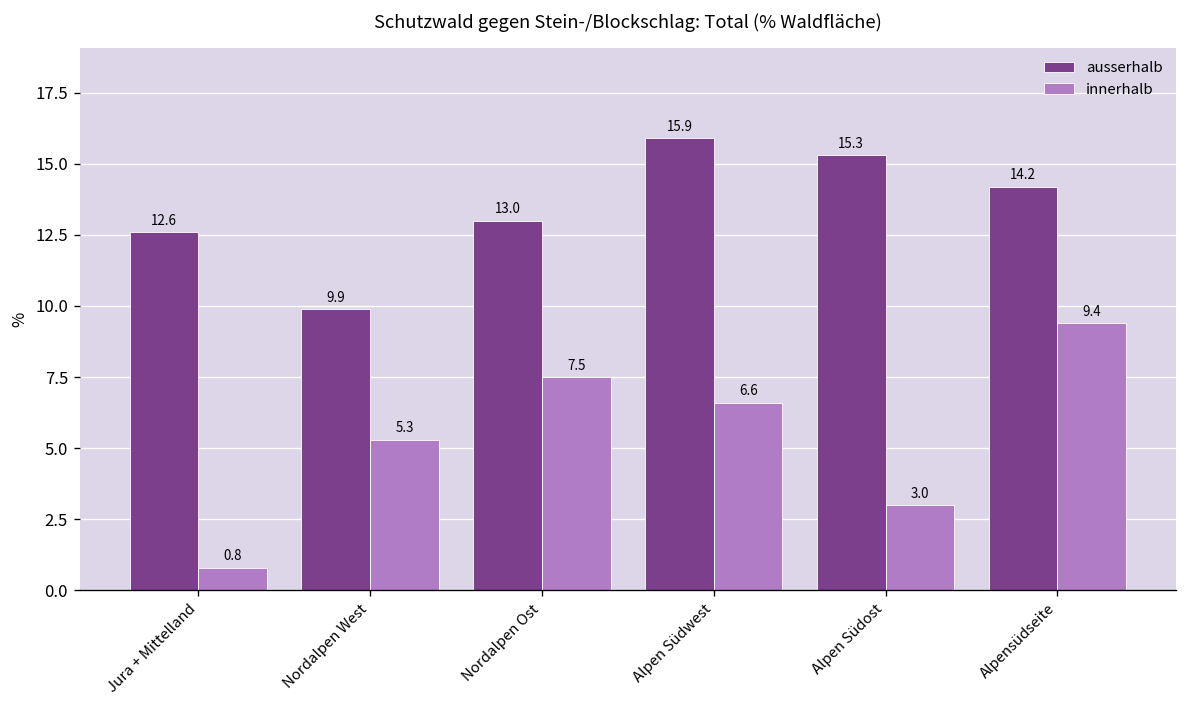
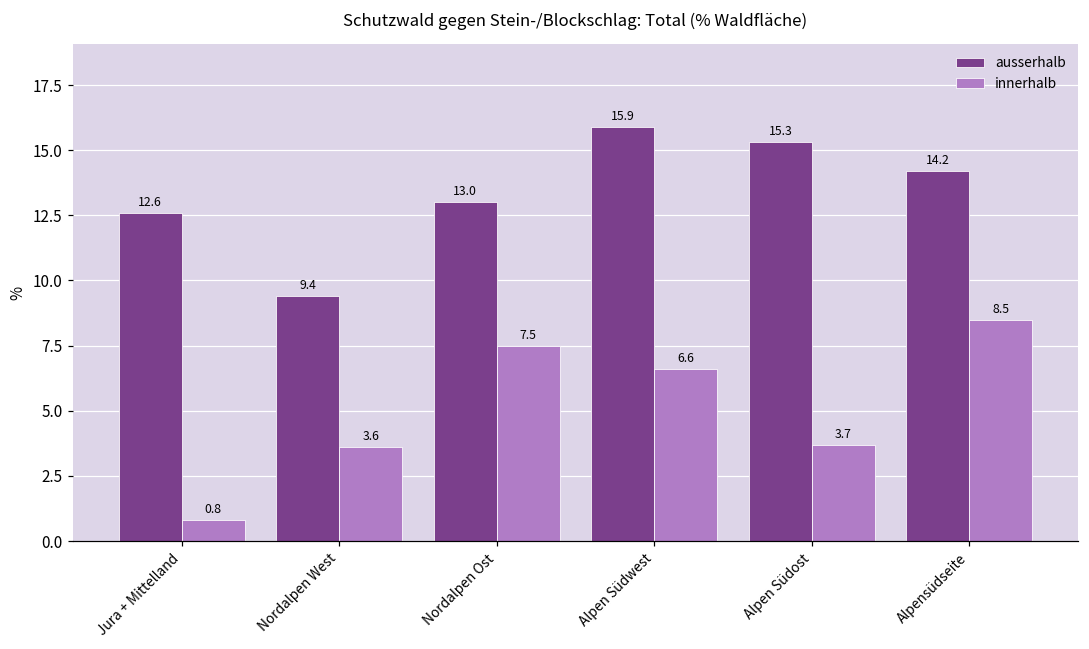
ausserhalb, Nordalpen West: 9.9 -> 9.4
innerhalb, Nordalpen West: 5.3 -> 3.6
innerhalb, Alpen Südost: 3.0 -> 3.7
innerhalb, Alpensüdseite: 9.4 -> 8.5
